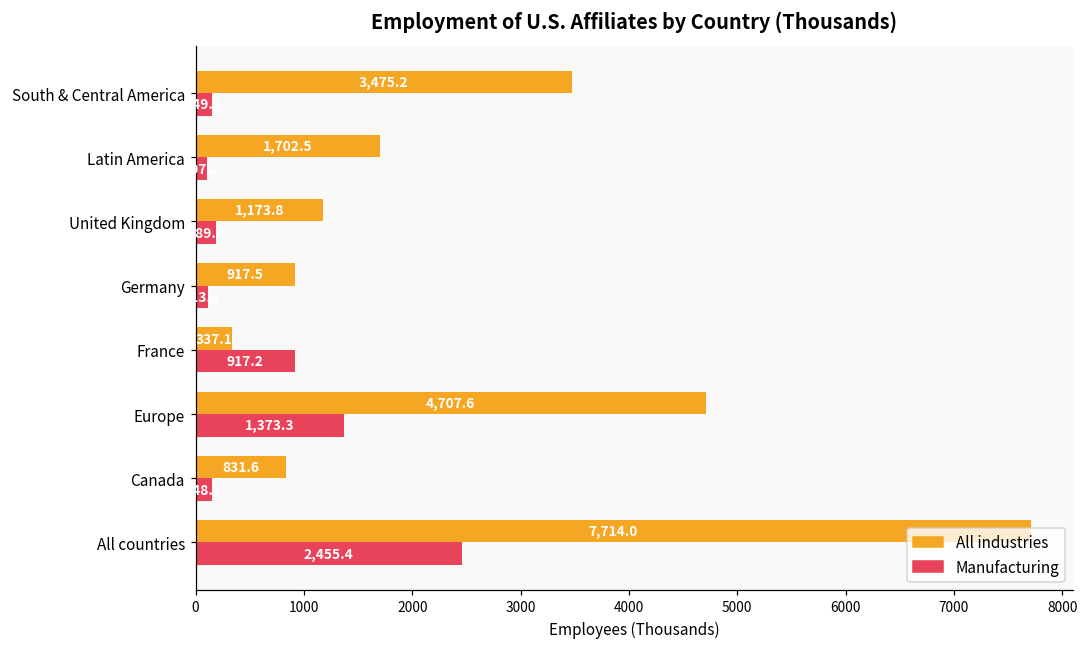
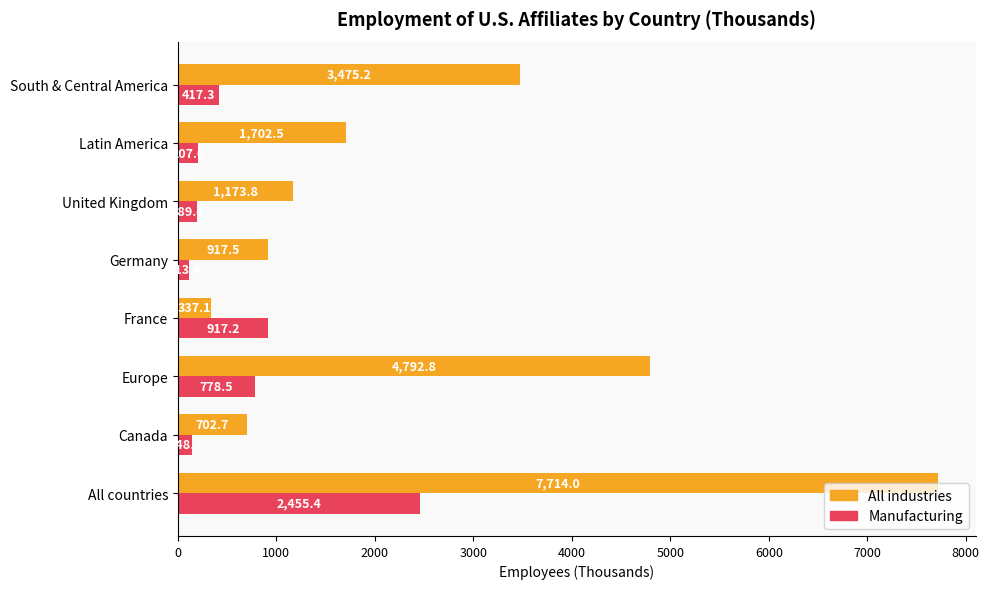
Manufacturing, South & Central America: 100 -> 400
Manufacturing, Latin America: 100 -> 200
All industries, Europe: 4,707.6 -> 4,792.8
Manufacturing, Europe: 1,373.3 -> 778.5
All industries, Canada: 831.6 -> 702.7
